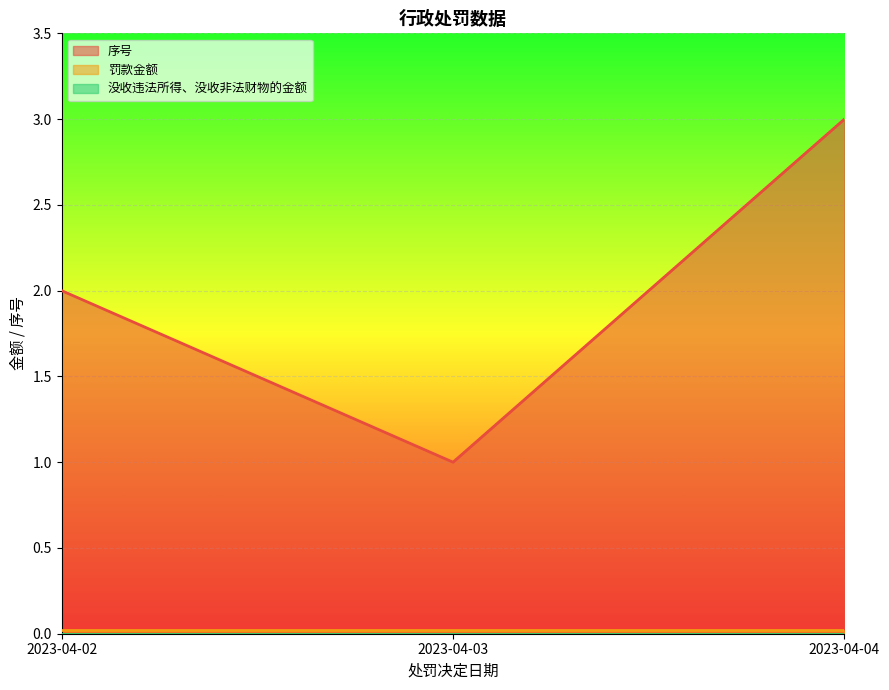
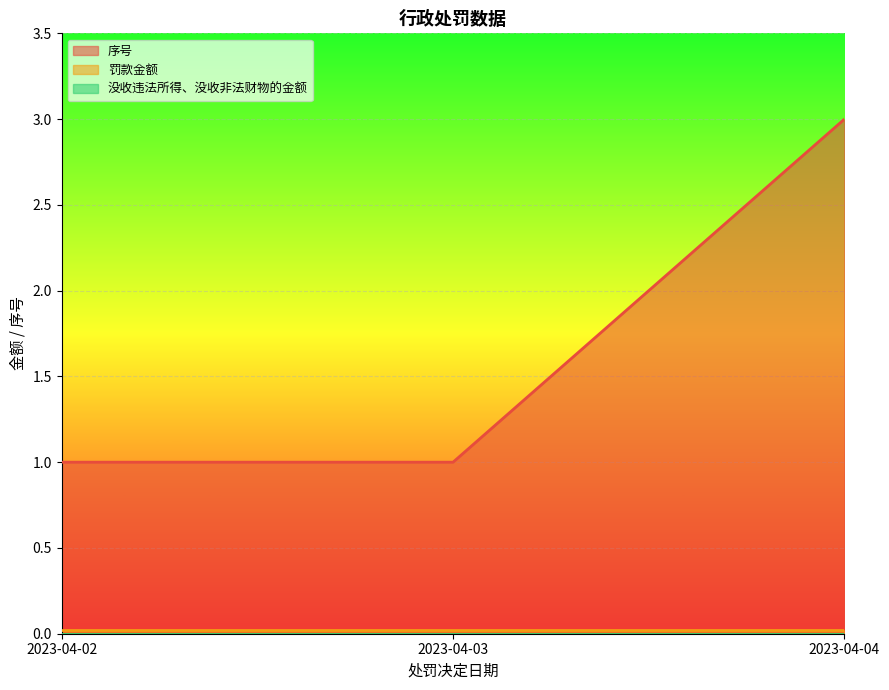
序号, 2023-04-02: 2 -> 1
